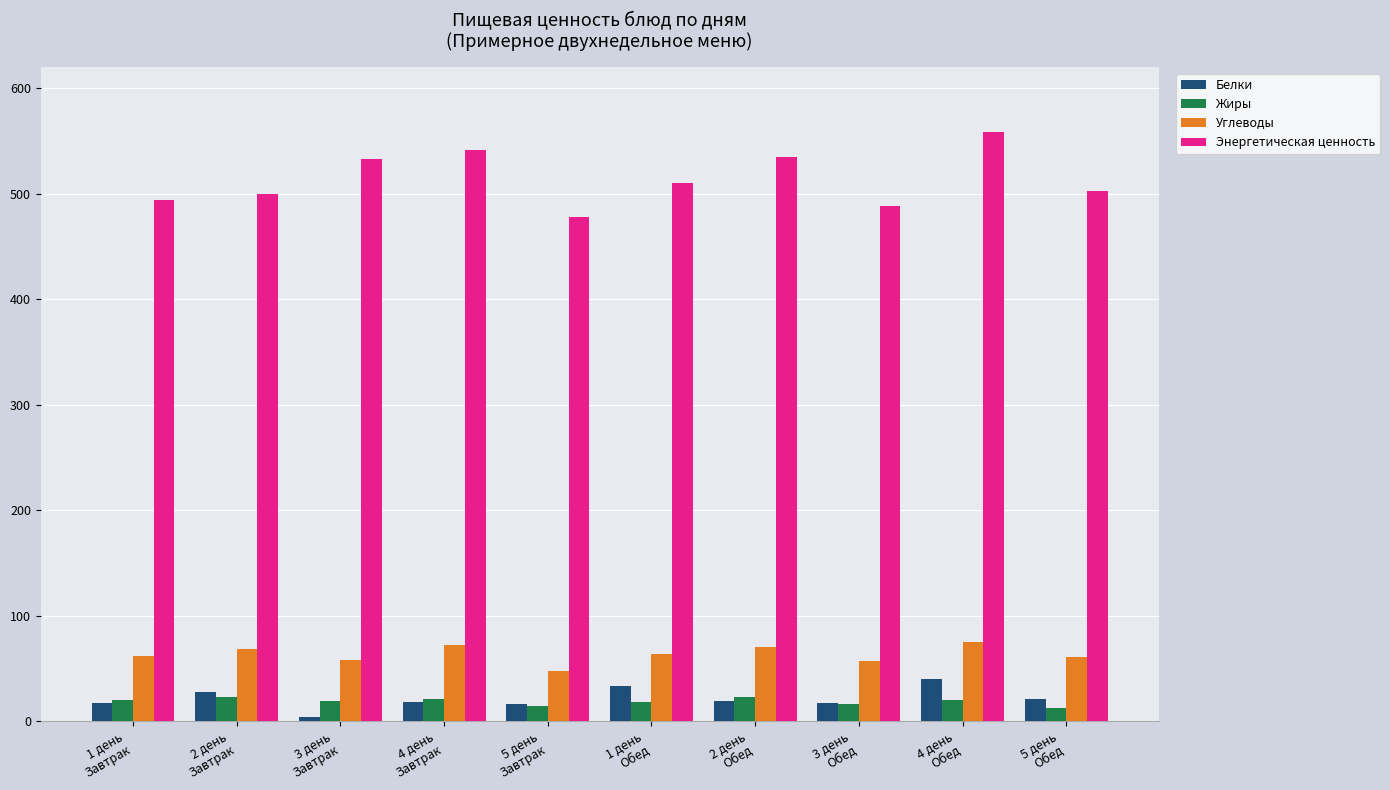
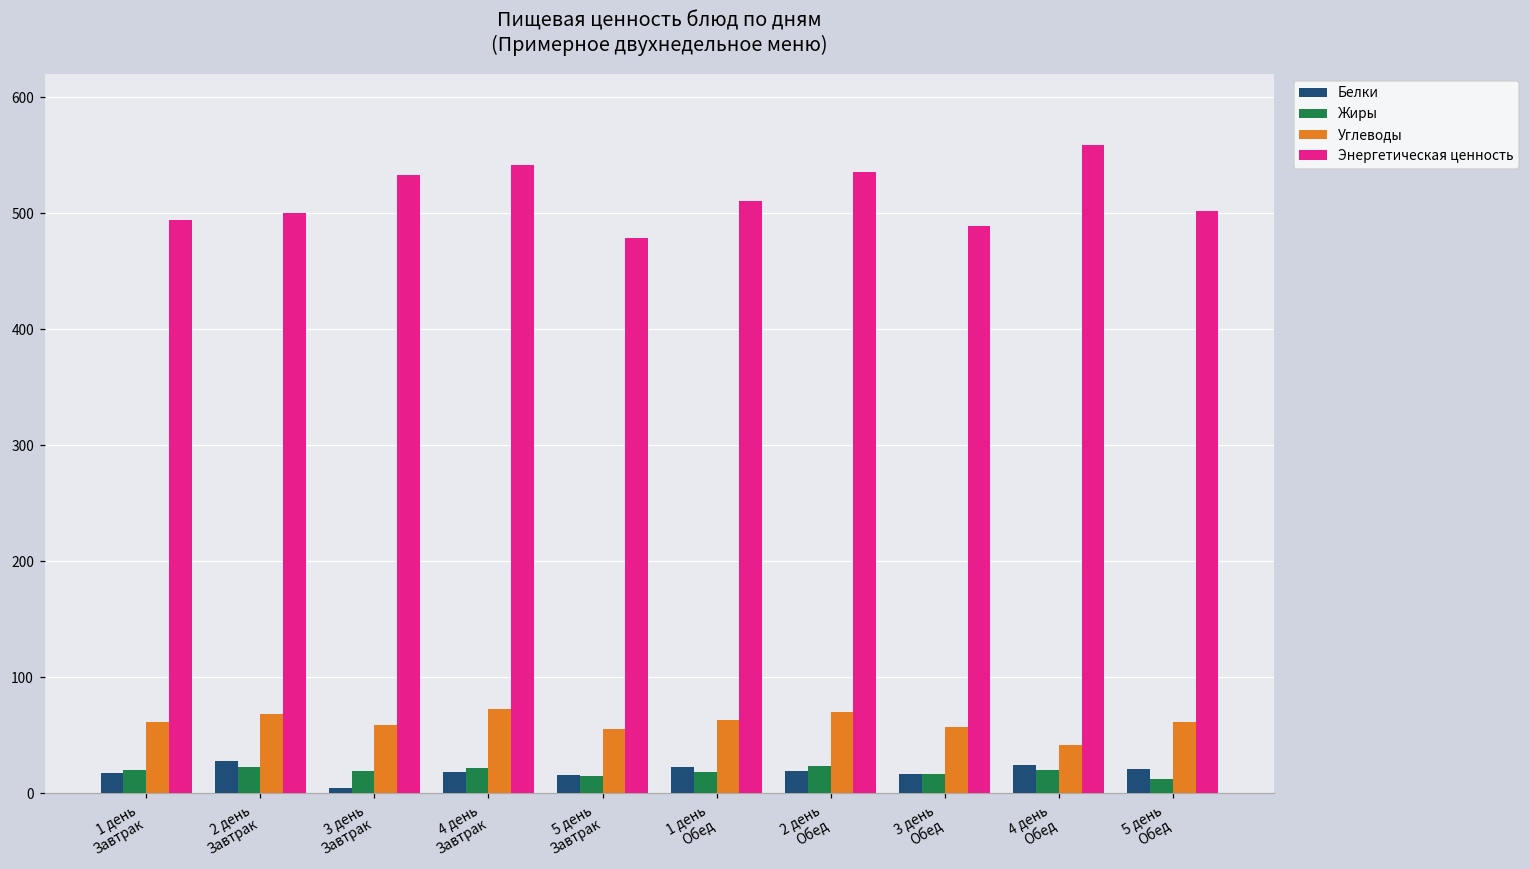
Углеводы, 5 день Завтрак: 47 -> 56
Белки, 1 день Обед: 33 -> 22
Белки, 4 день Обед: 40 -> 24
Углеводы, 4 день Обед: 75 -> 42
